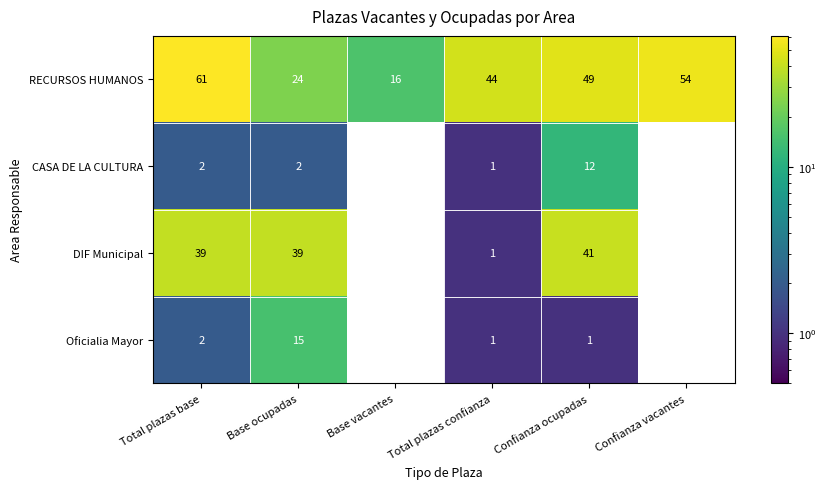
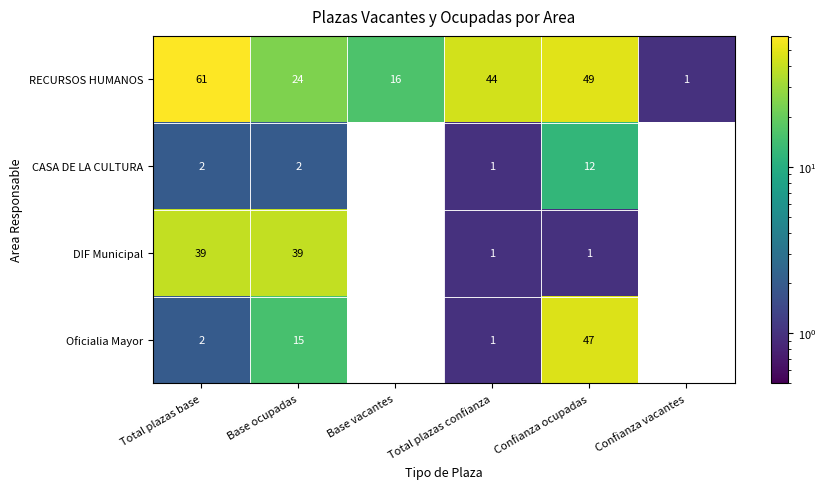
RECURSOS HUMANOS, Confianza vacantes: 54 -> 1
DIF Municipal, Confianza ocupadas: 41 -> 1
Oficialia Mayor, Confianza ocupadas: 1 -> 47
